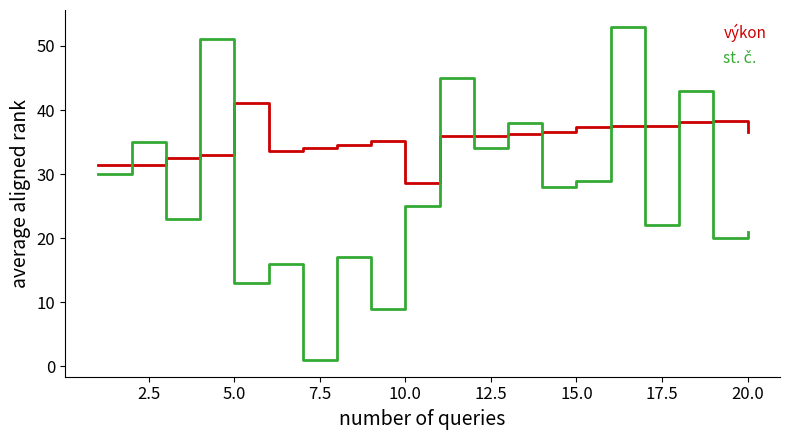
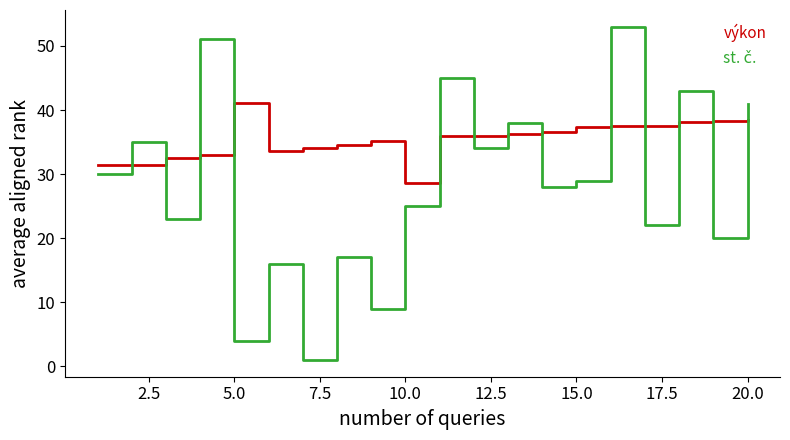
st. č., 5.0: 13 -> 4
výkon, 20.0: 37 -> 38
st. č., 20.0: 21 -> 41
